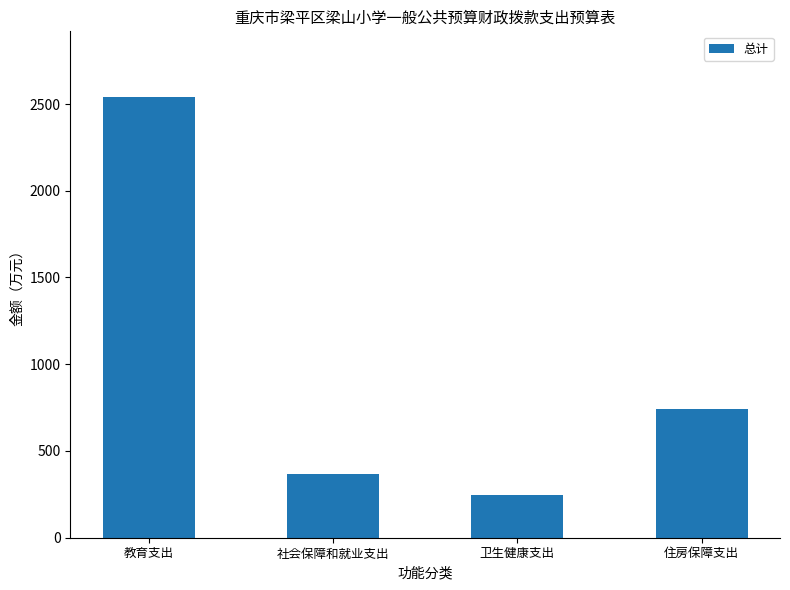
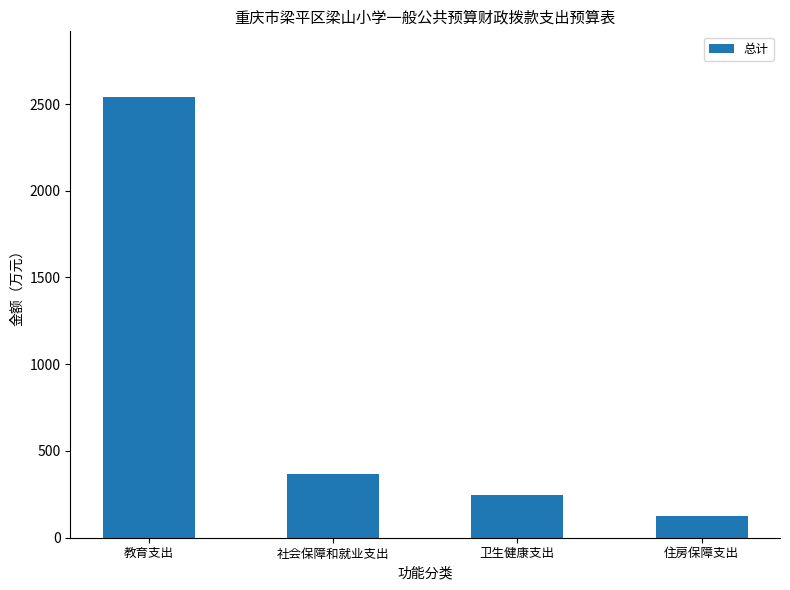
住房保障支出: 740 -> 120
